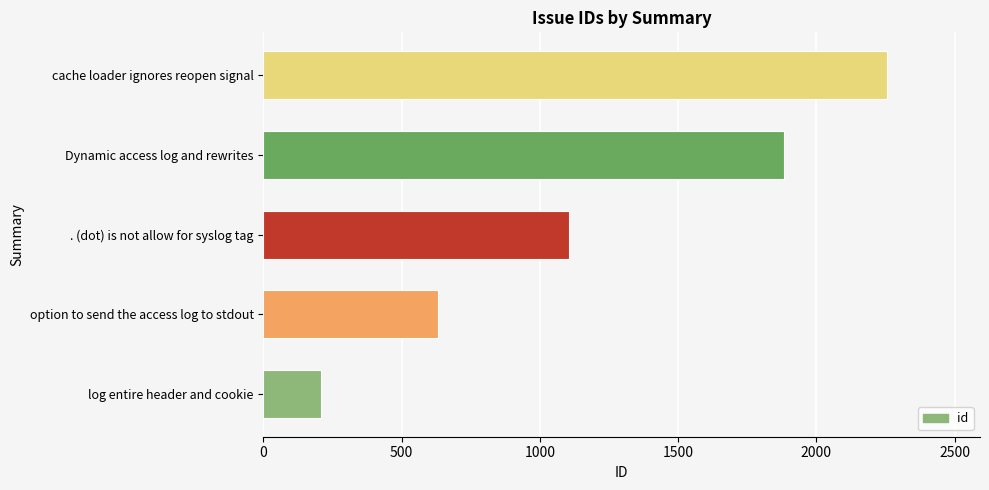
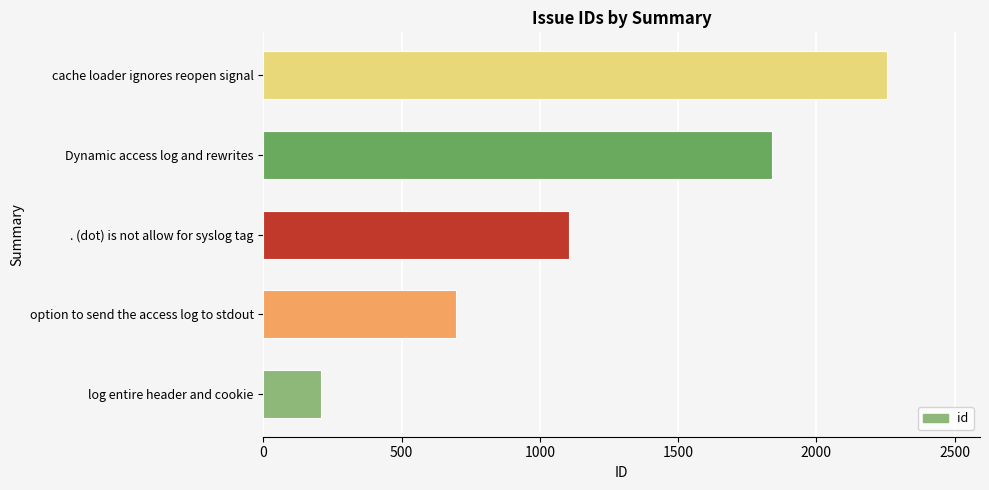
Dynamic access log and rewrites: 1880 -> 1840
option to send the access log to stdout: 630 -> 700
